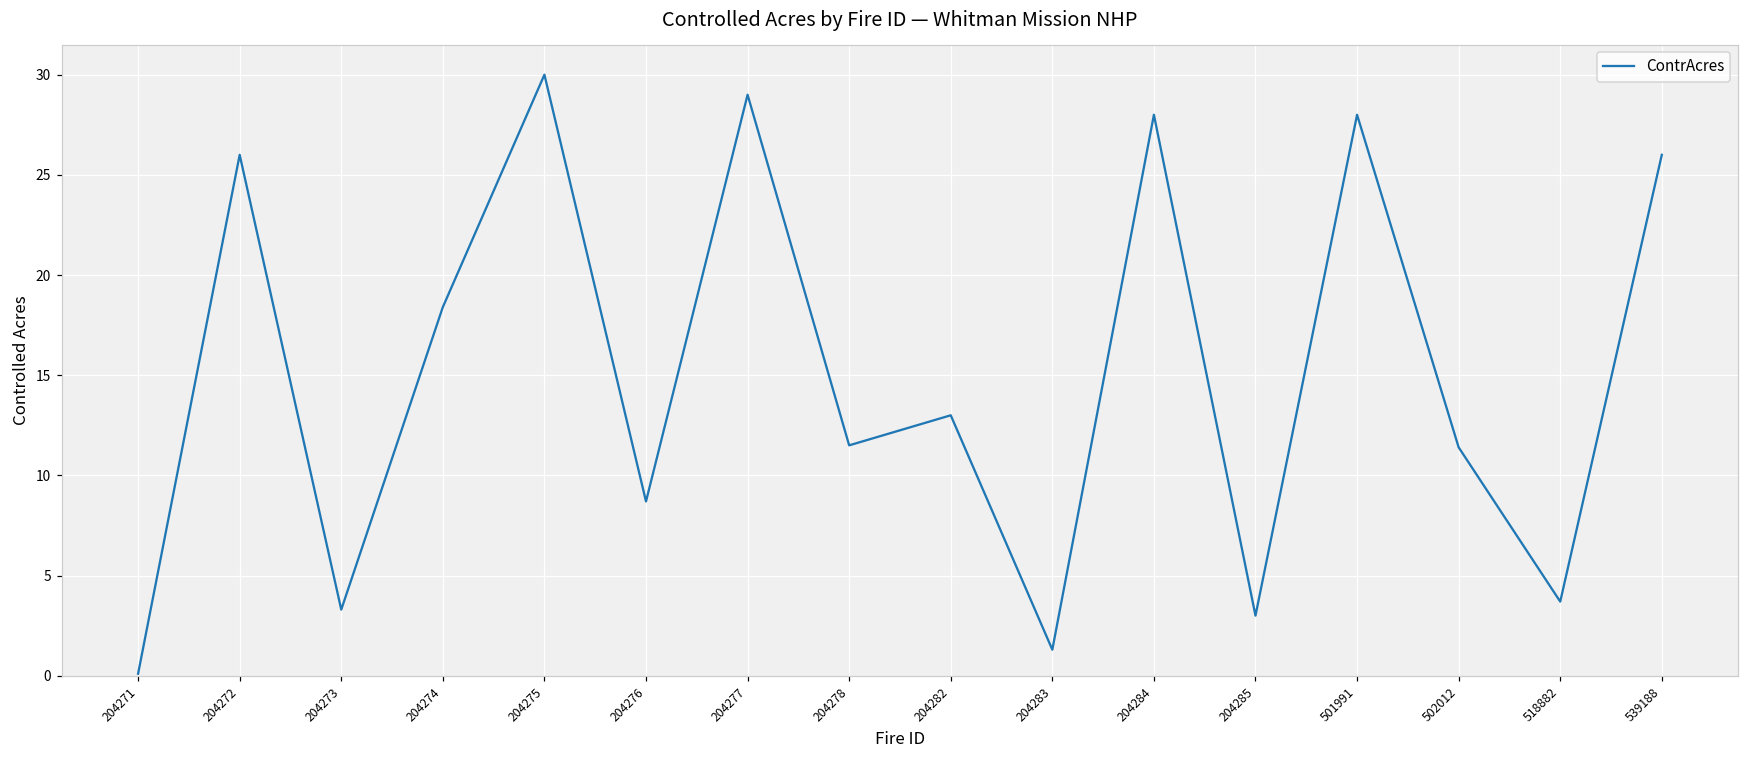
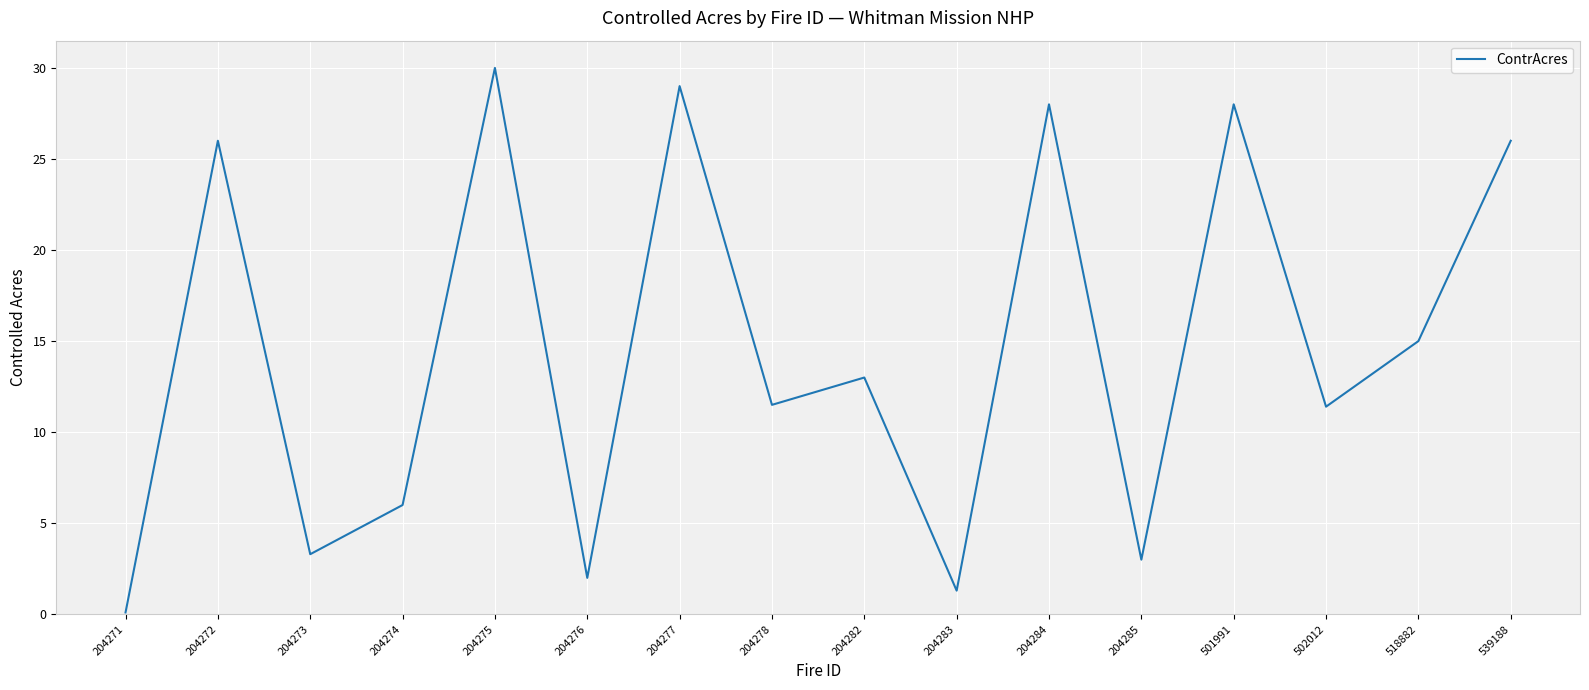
204274: 18.4 -> 6.0
204276: 8.7 -> 2.0
518882: 3.7 -> 15.0
